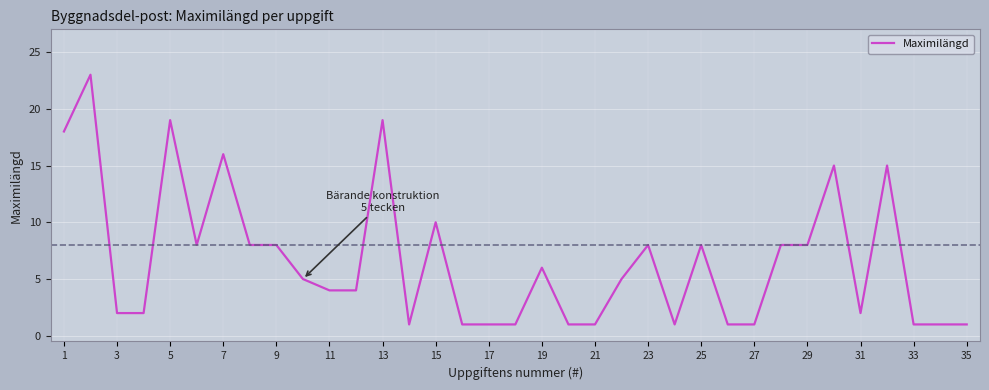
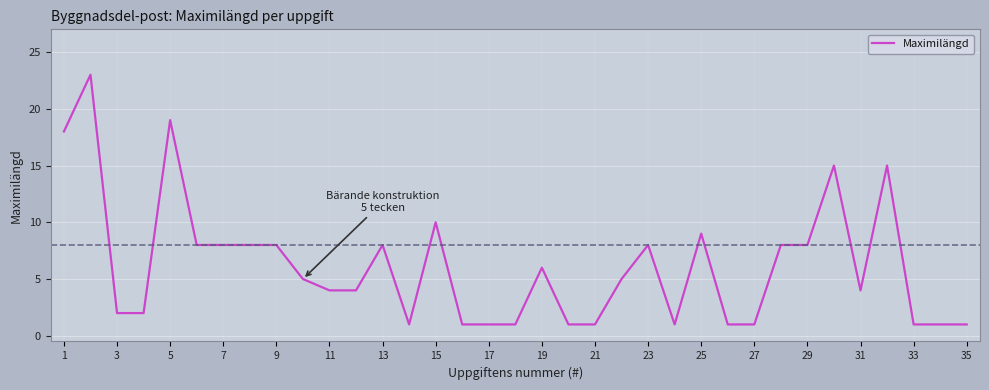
7: 16 -> 8
13: 19 -> 8
25: 8 -> 9
31: 2 -> 4
